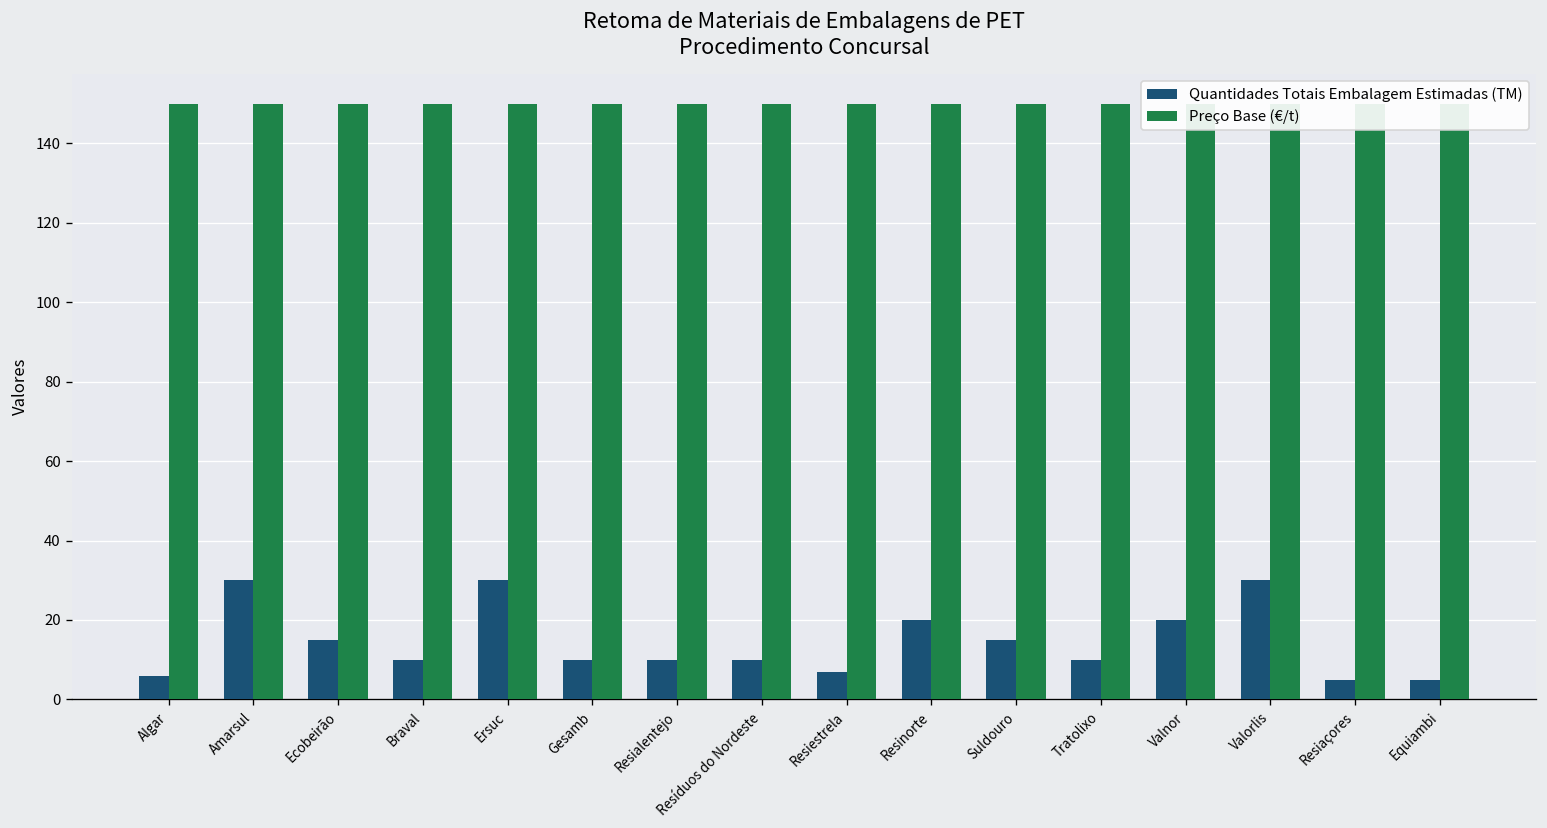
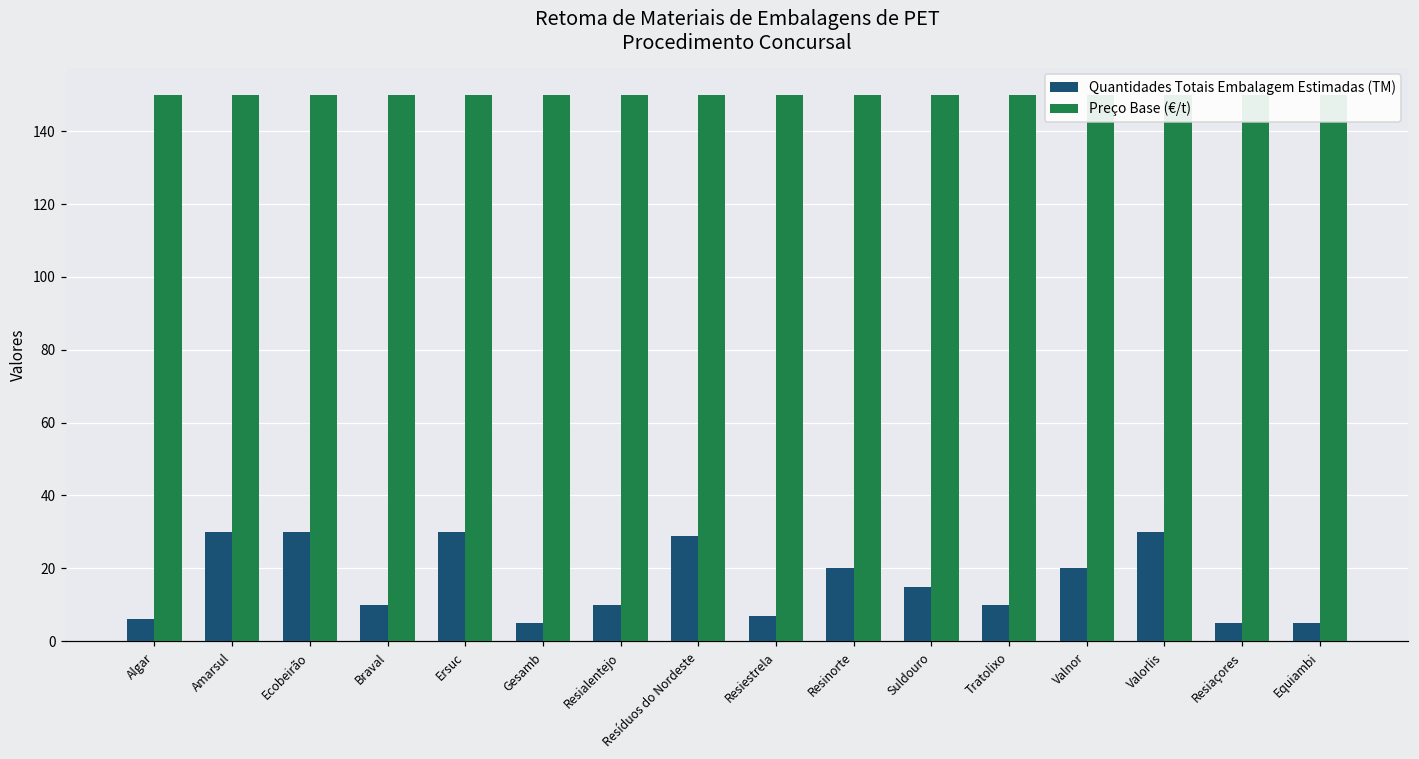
Quantidades Totais Embalagem Estimadas (TM), Ecobeirão: 15 -> 30
Quantidades Totais Embalagem Estimadas (TM), Gesamb: 10 -> 5
Quantidades Totais Embalagem Estimadas (TM), Resíduos do Nordeste: 10 -> 29
